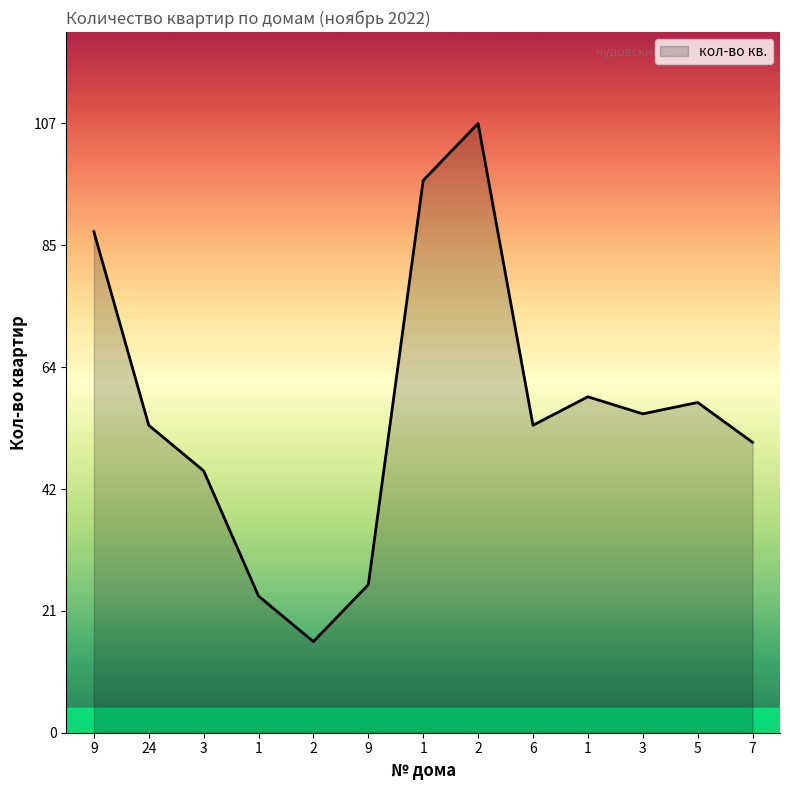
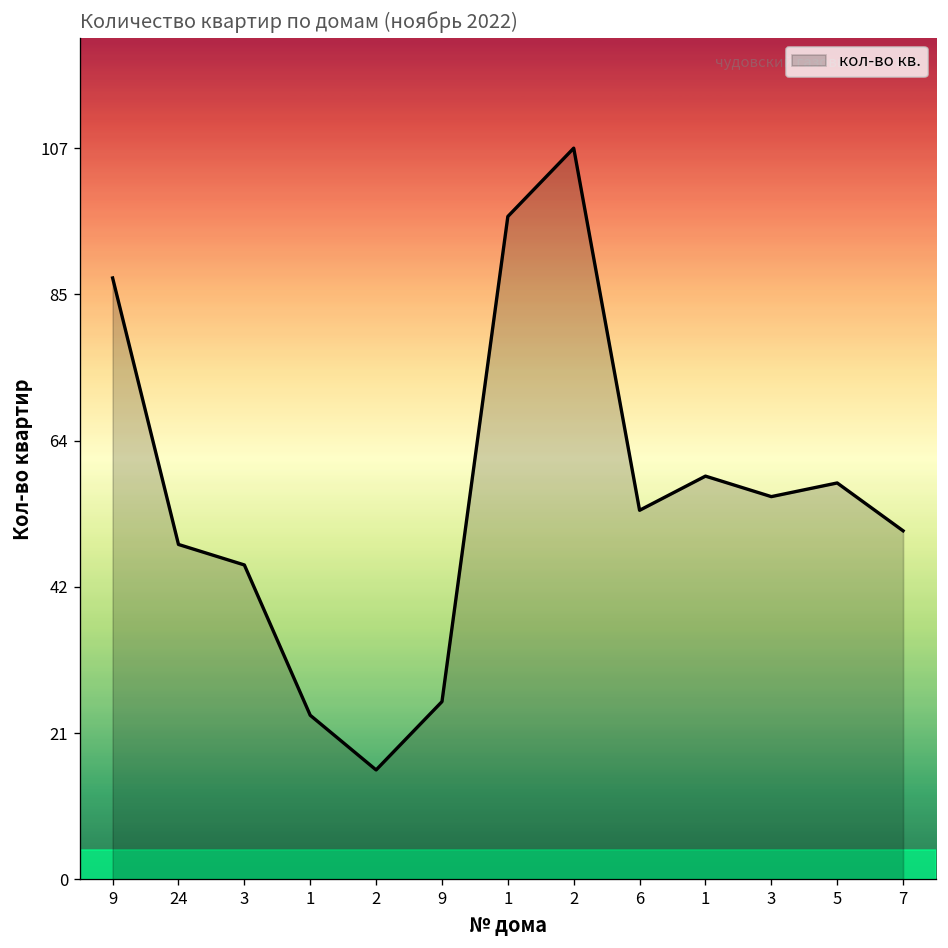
24: 54 -> 49
